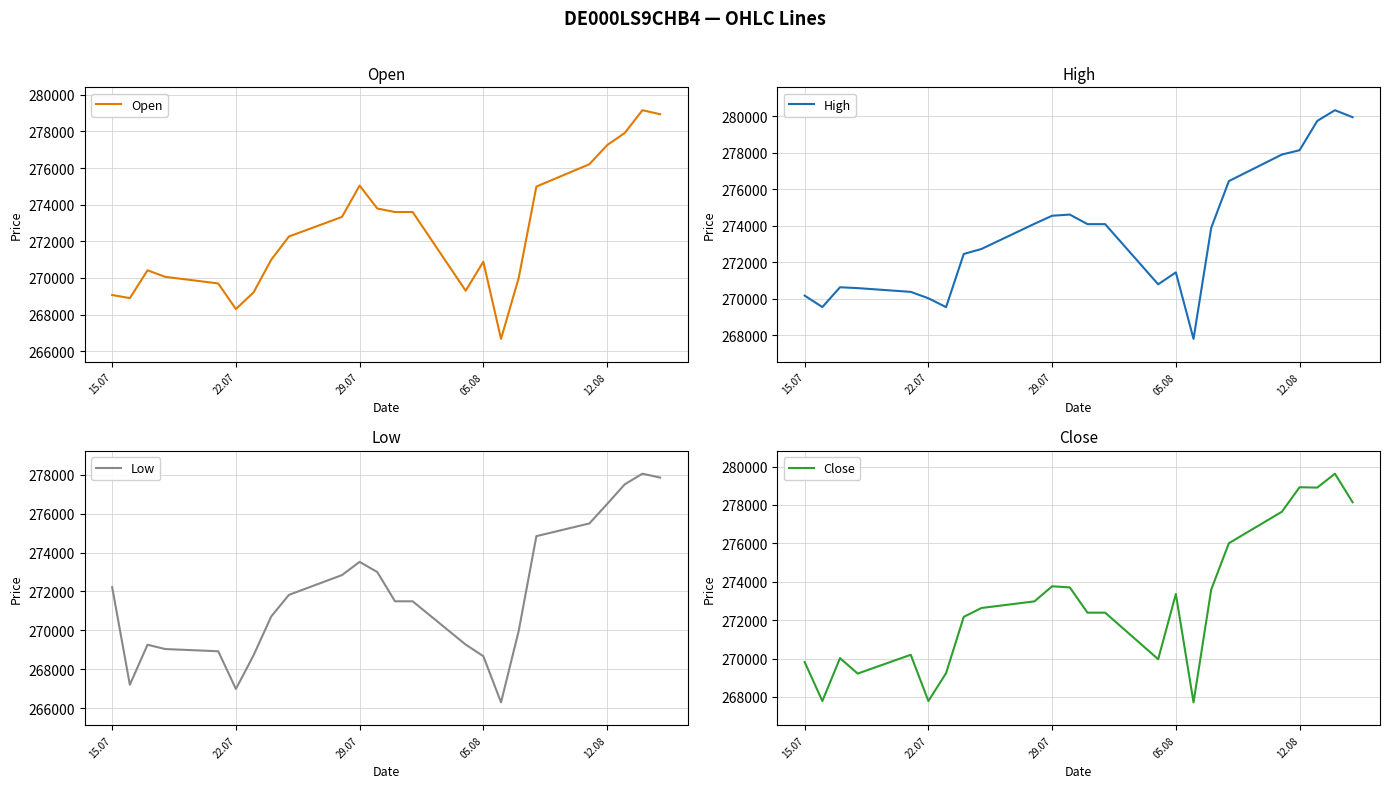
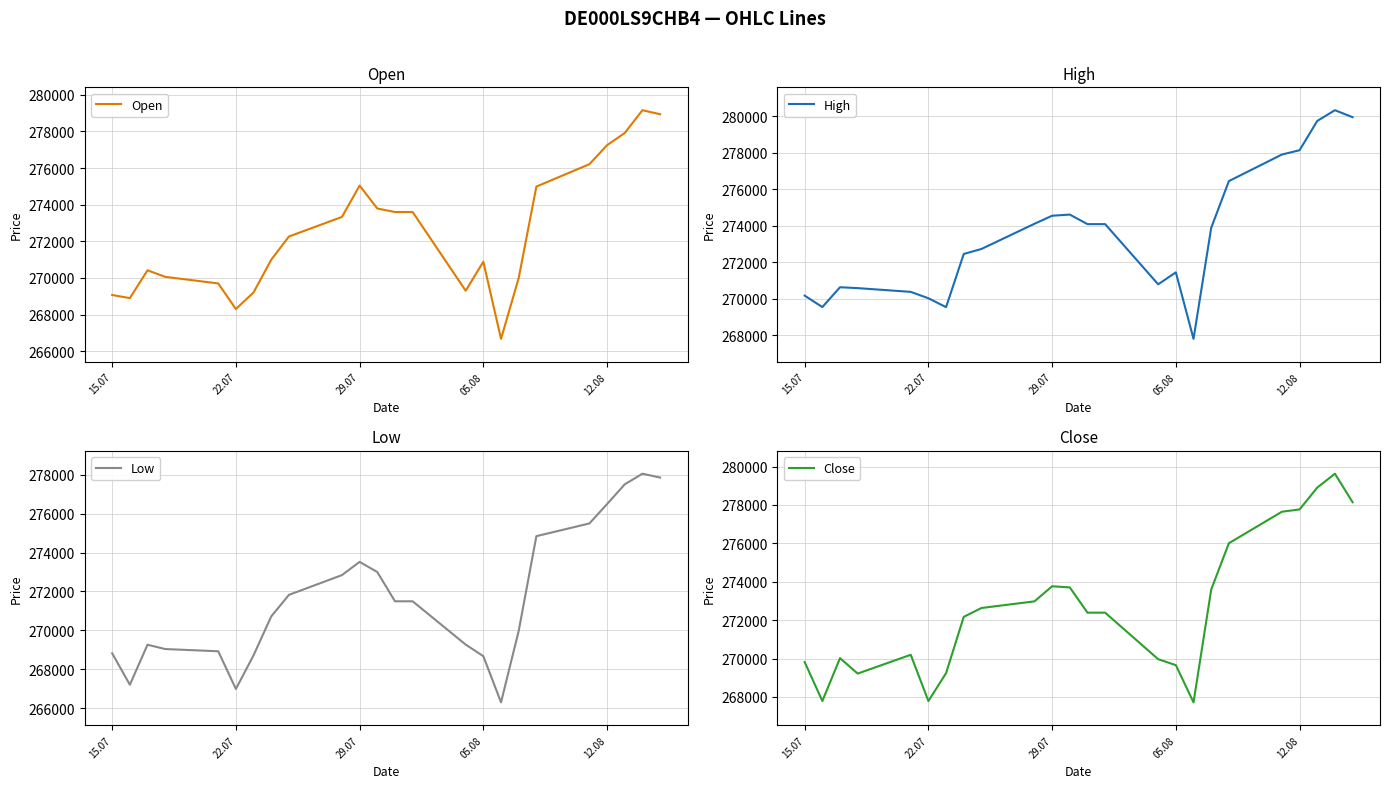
Low, 15.07: 272200 -> 268800
Close, 05.08: 273400 -> 269700
Close, 12.08: 278900 -> 277800
